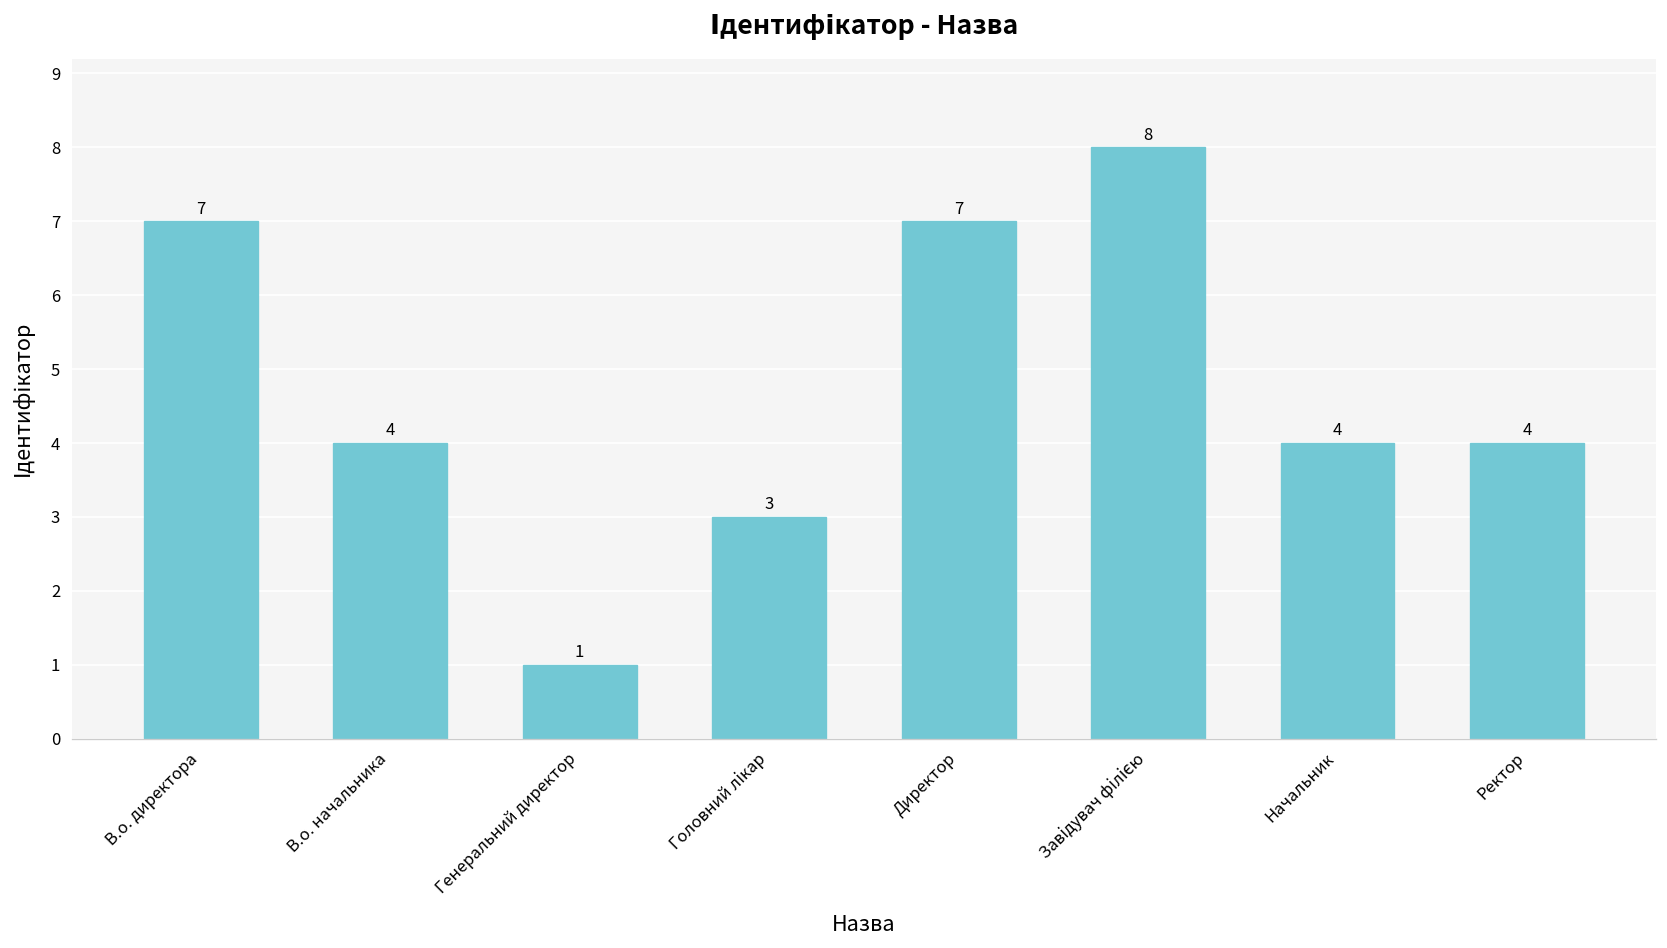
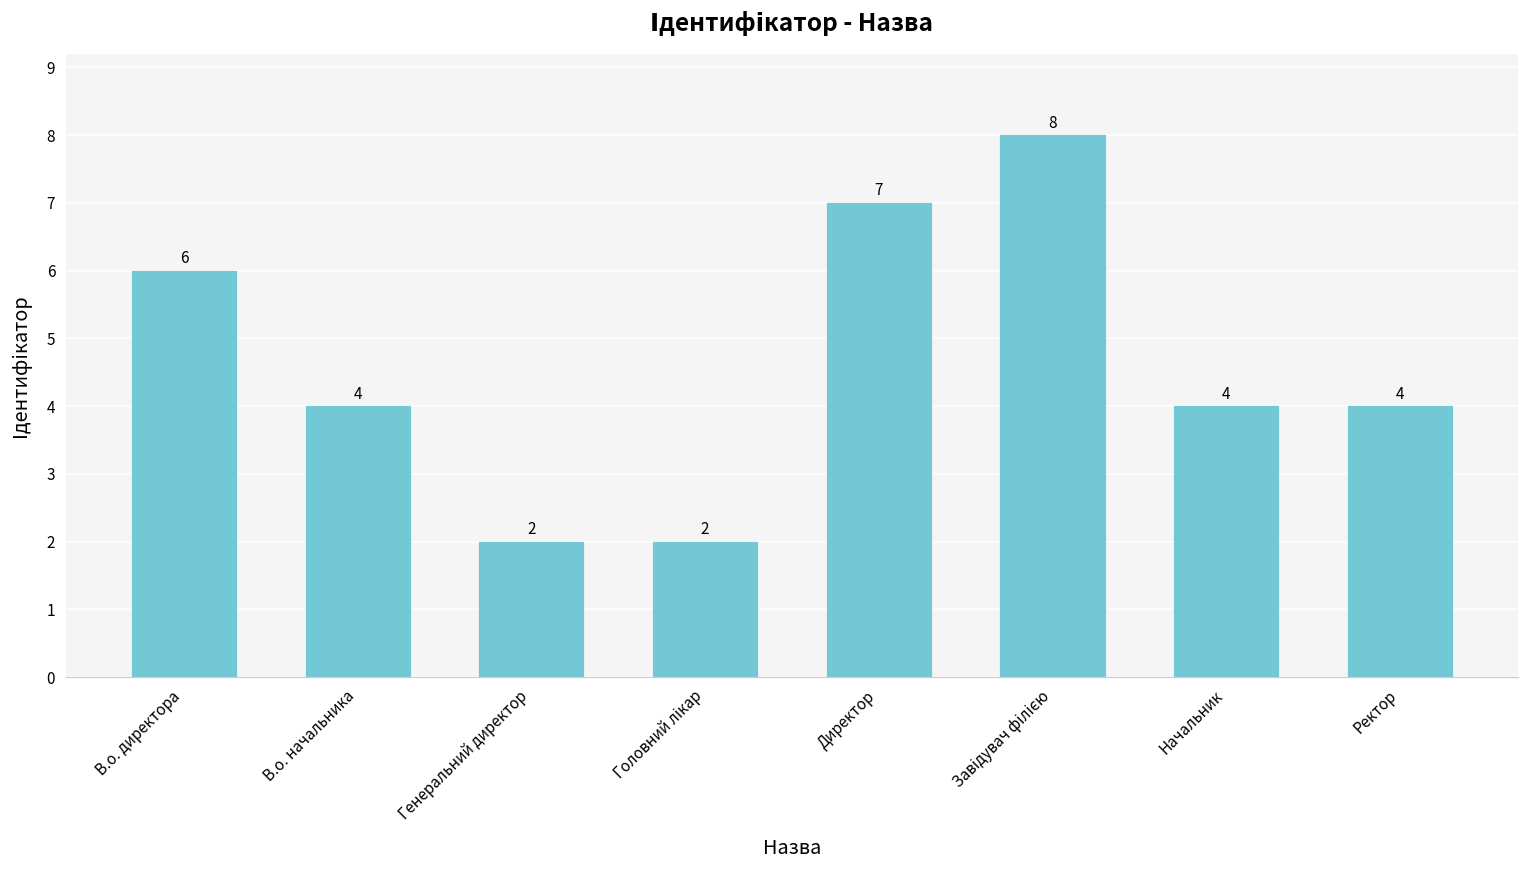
В.о. директора: 7 -> 6
Генеральний директор: 1 -> 2
Головний лікар: 3 -> 2
